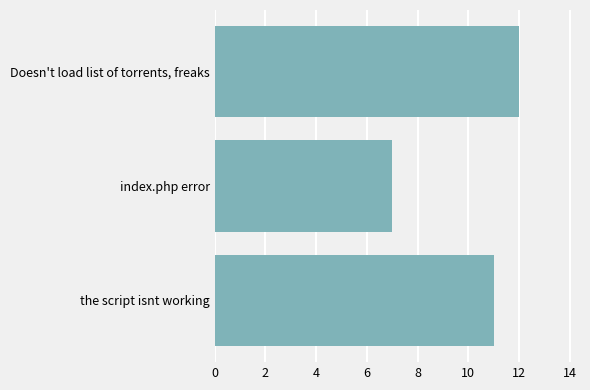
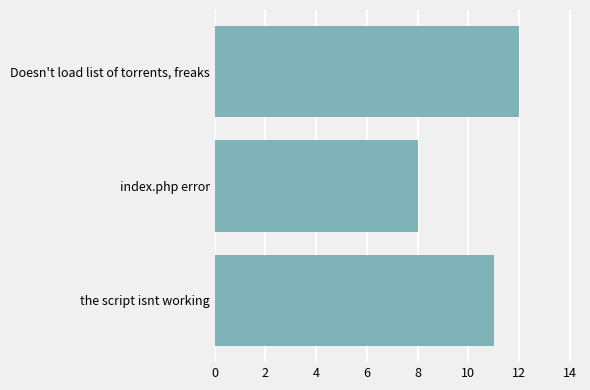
index.php error: 7 -> 8
